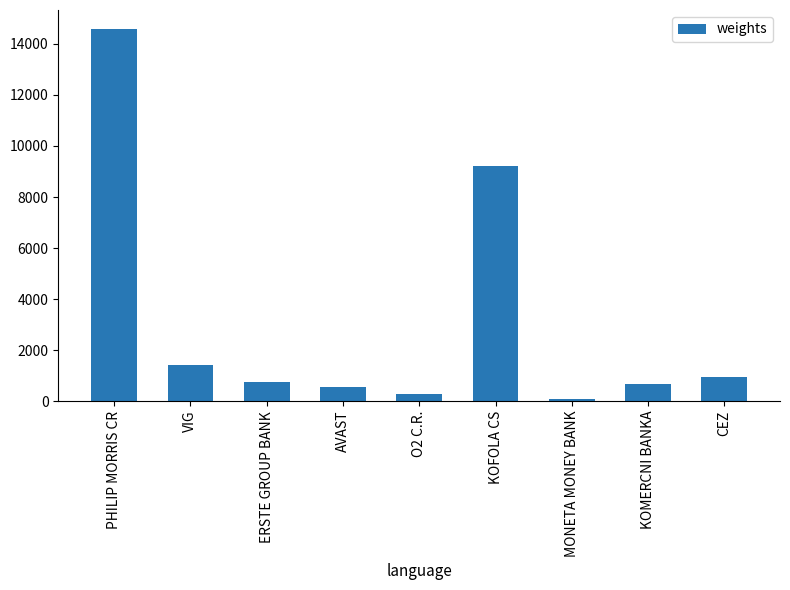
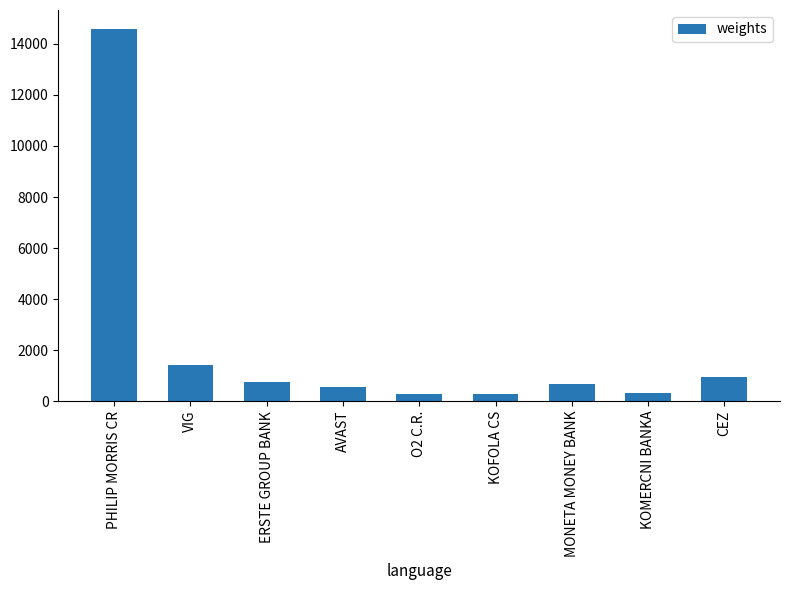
KOFOLA CS: 9200 -> 300
MONETA MONEY BANK: 100 -> 700
KOMERCNI BANKA: 700 -> 300
